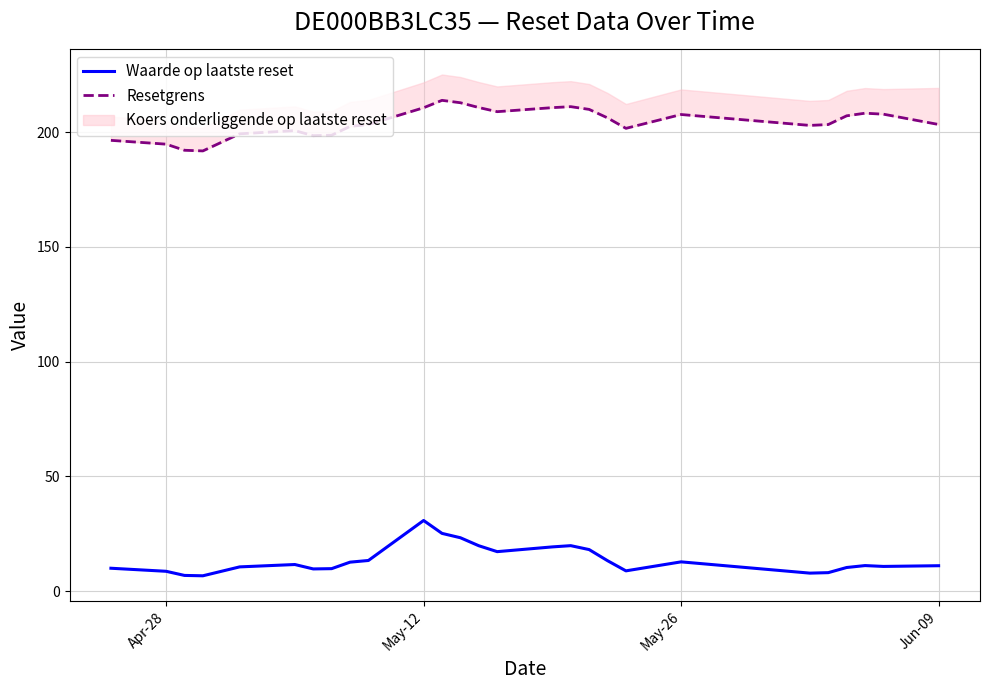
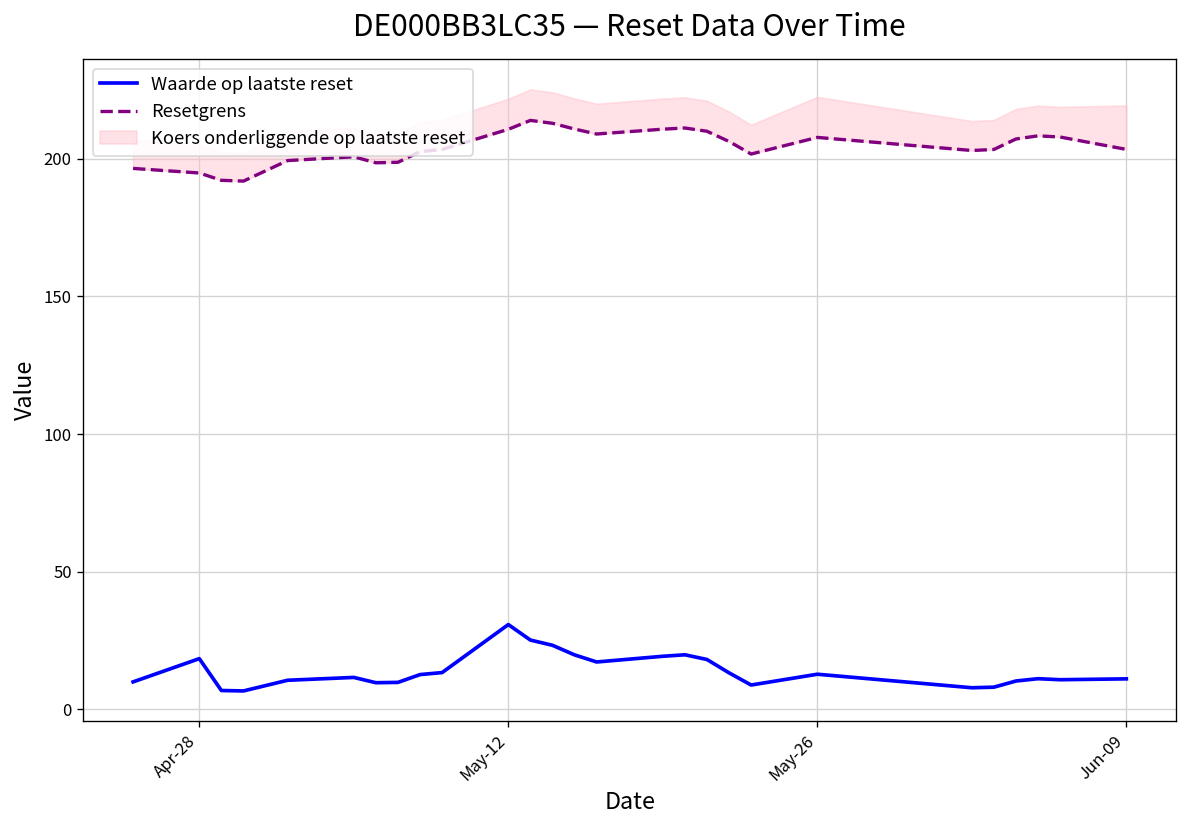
Waarde op laatste reset, Apr-28: 9 -> 18
Koers onderliggende op laatste reset, May-26: 219 -> 222
